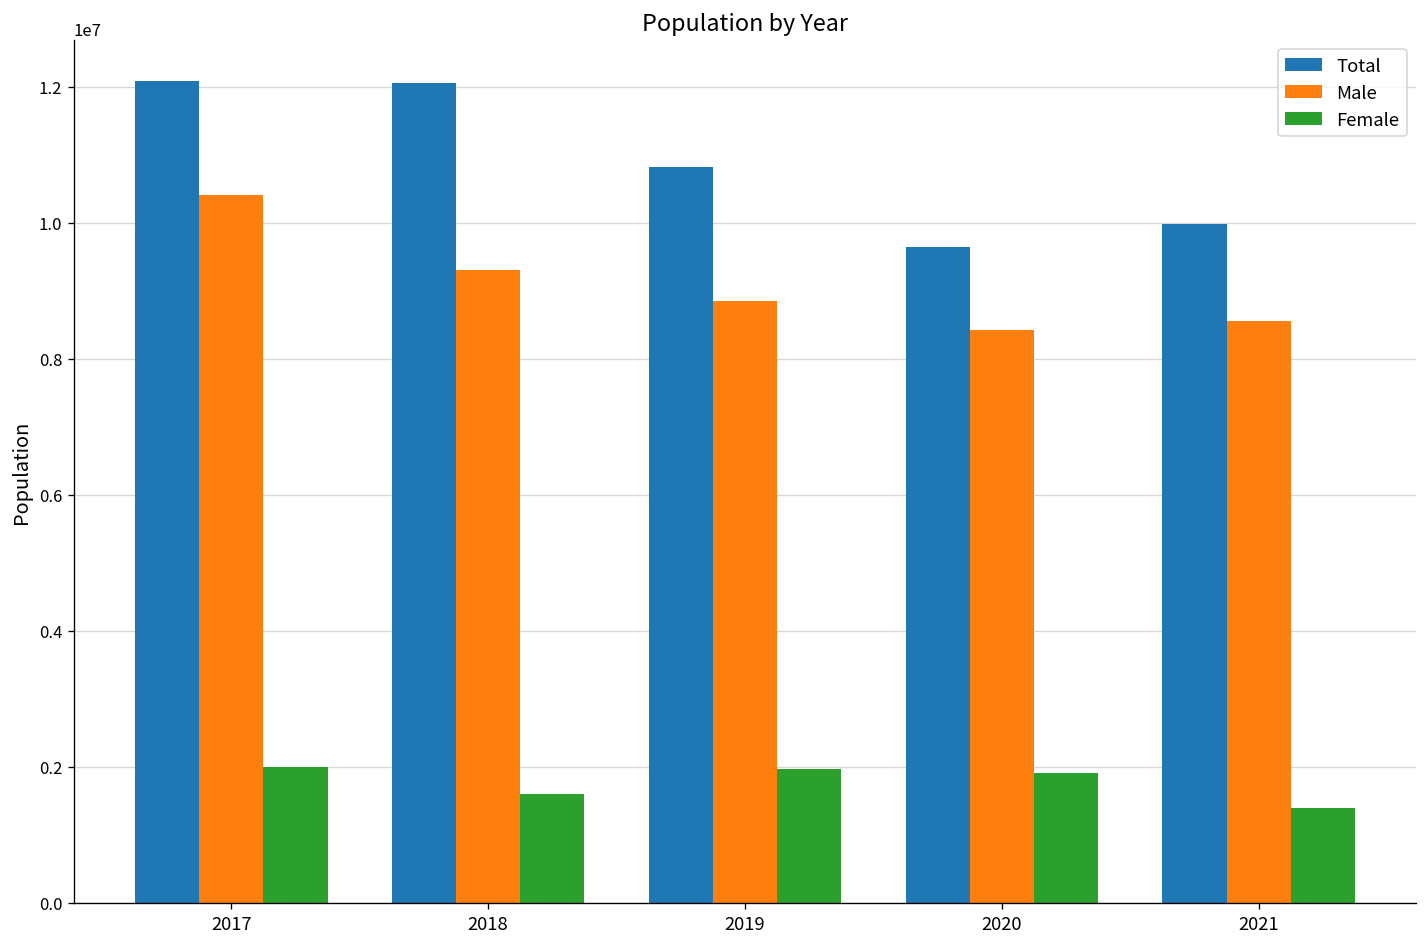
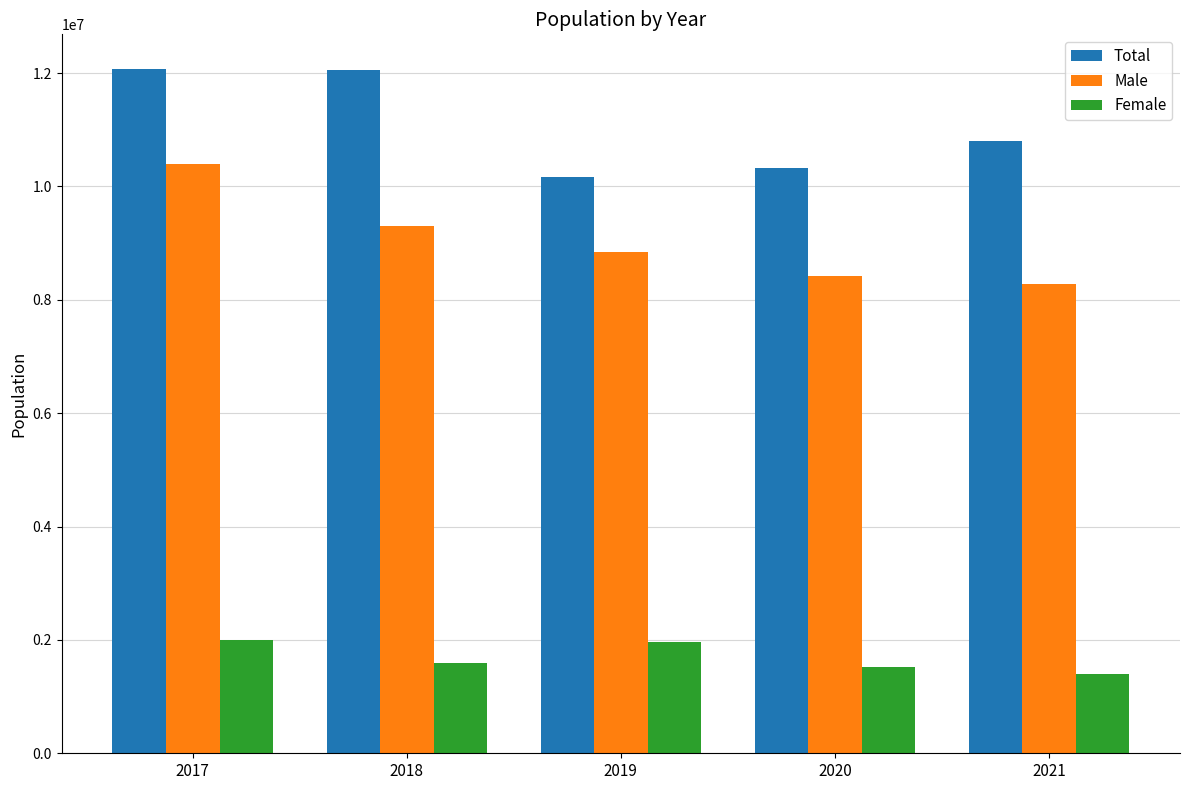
Total, 2019: 10800000 -> 10200000
Total, 2020: 9600000 -> 10300000
Female, 2020: 1900000 -> 1500000
Total, 2021: 10000000 -> 10800000
Male, 2021: 8600000 -> 8300000
